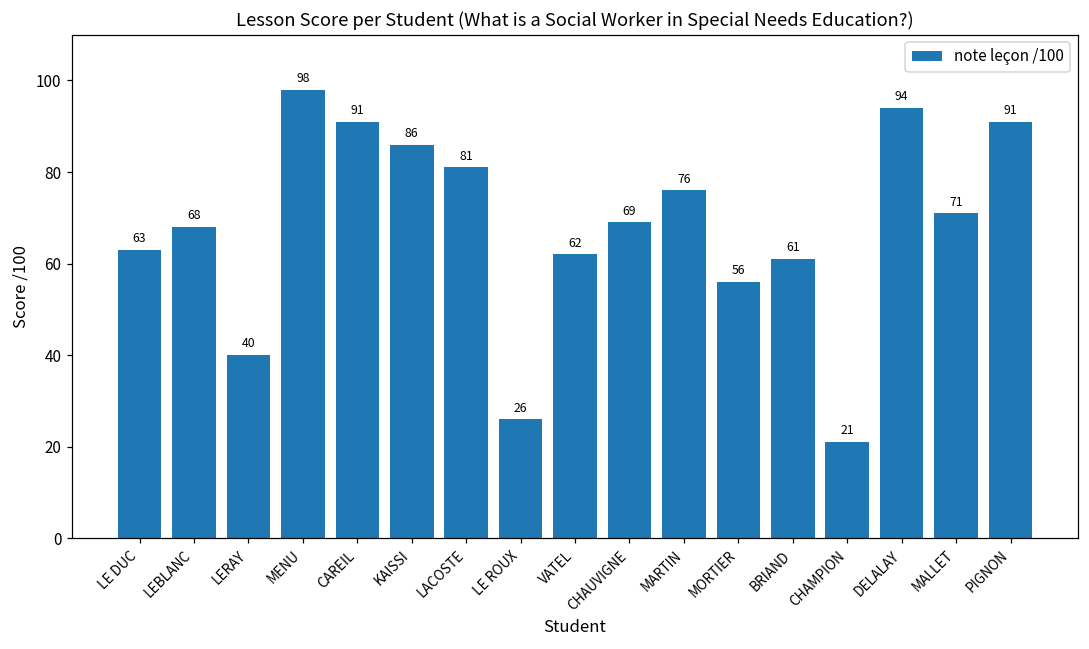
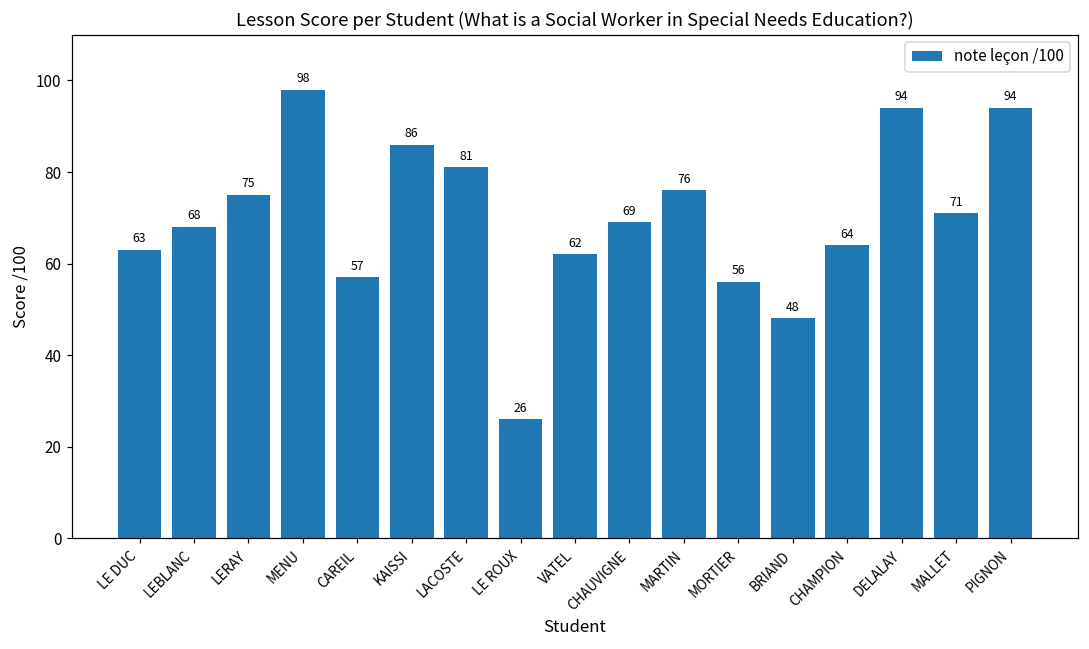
LERAY: 40 -> 75
CAREIL: 91 -> 57
BRIAND: 61 -> 48
CHAMPION: 21 -> 64
PIGNON: 91 -> 94
